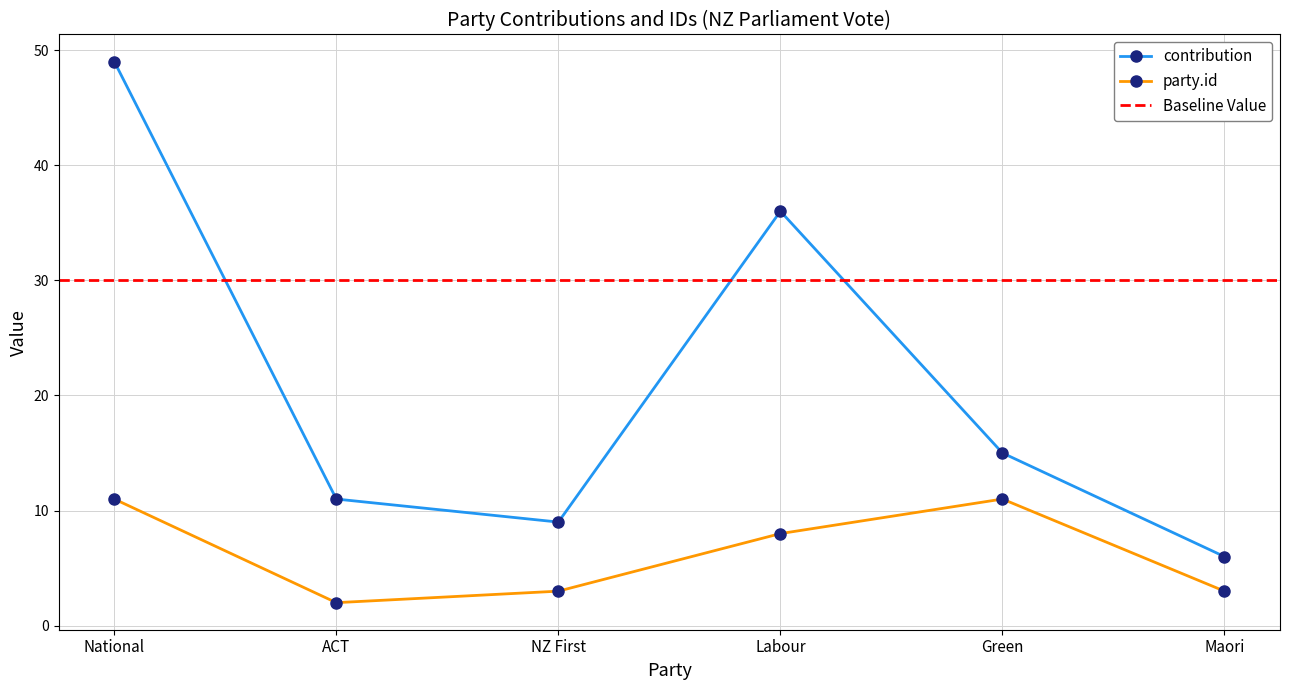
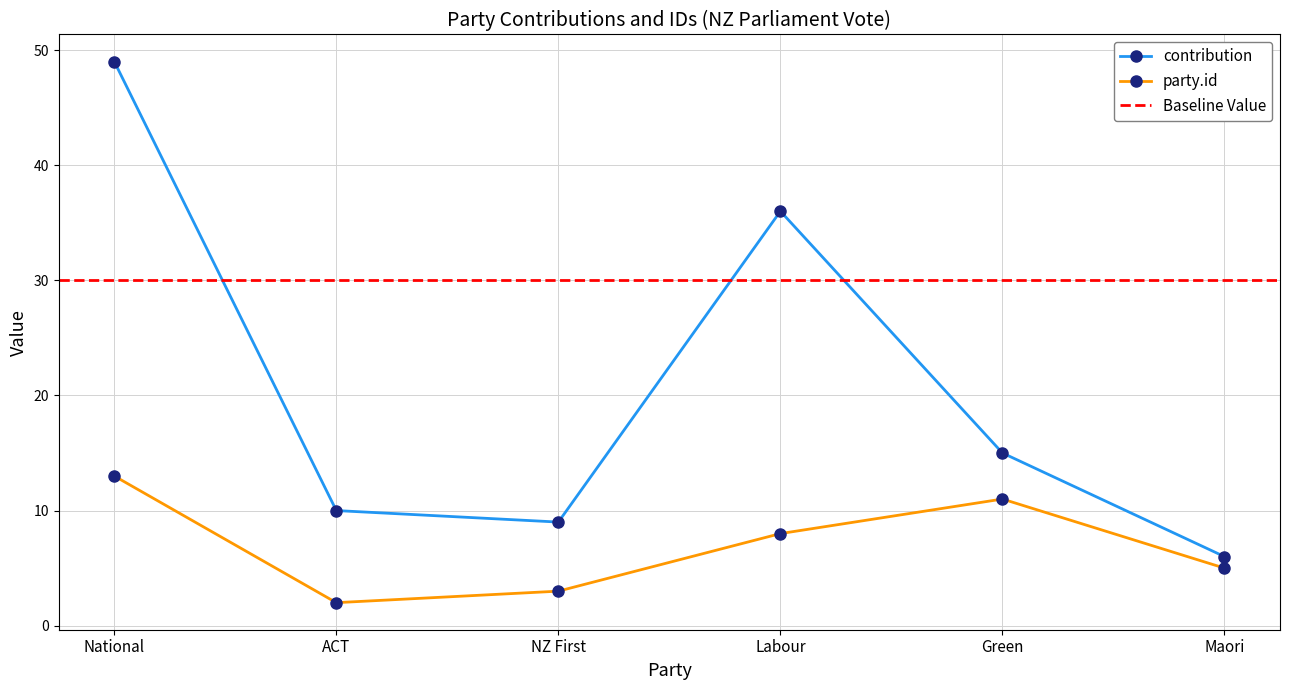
party.id, National: 11 -> 13
contribution, ACT: 11 -> 10
party.id, Maori: 3 -> 5
